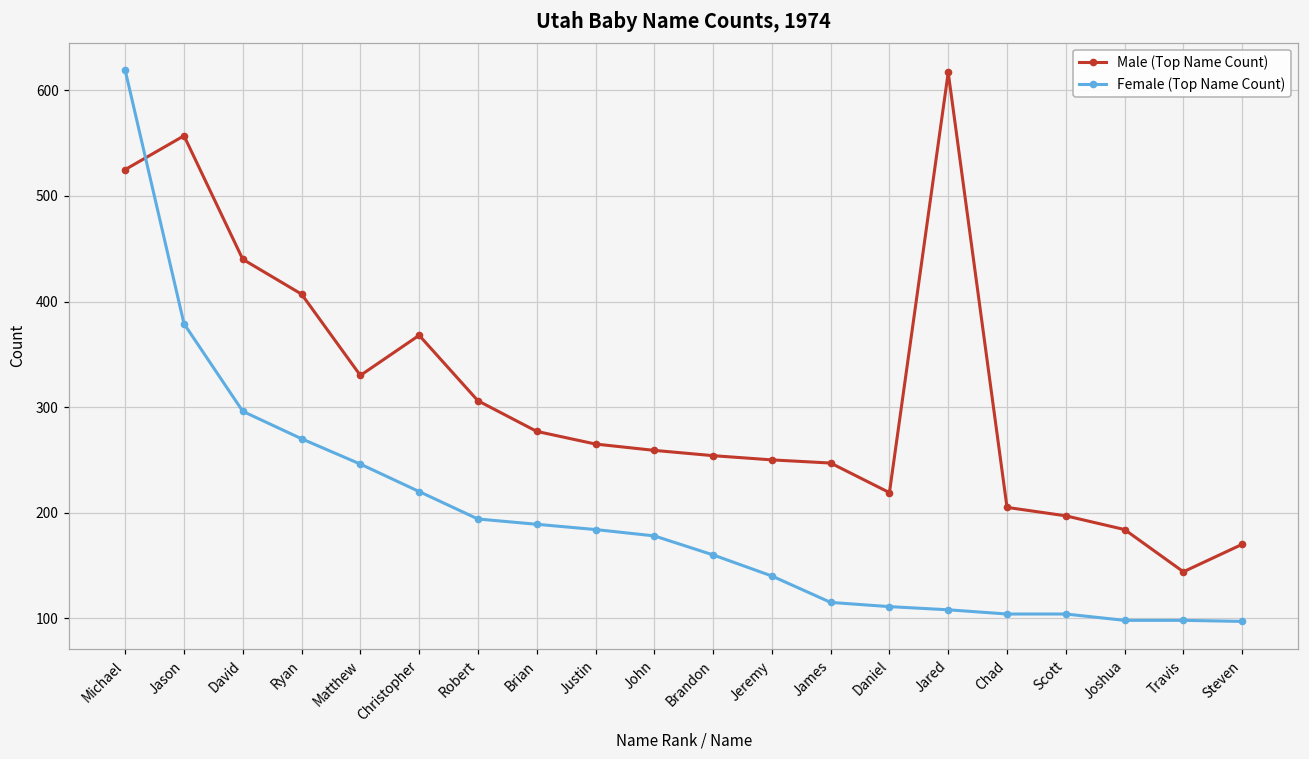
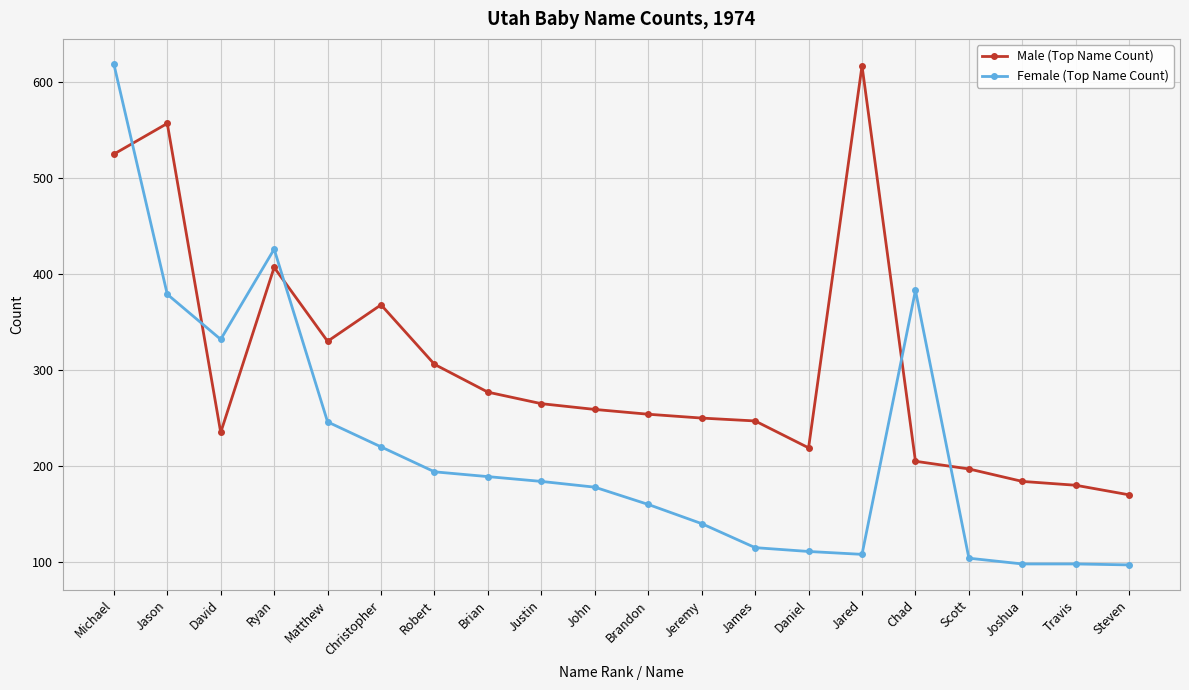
Male (Top Name Count), David: 440 -> 240
Female (Top Name Count), David: 300 -> 330
Female (Top Name Count), Ryan: 270 -> 430
Female (Top Name Count), Chad: 100 -> 380
Male (Top Name Count), Travis: 140 -> 180
